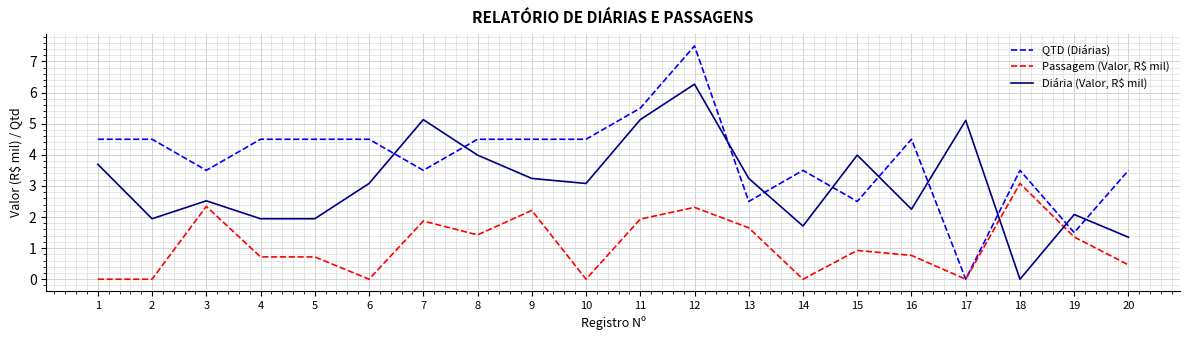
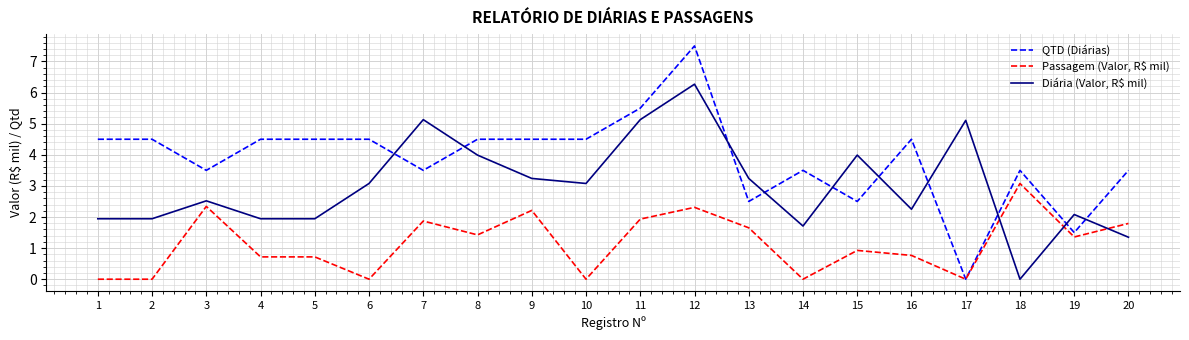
Diária (Valor, R$ mil), 1: 3.7 -> 1.9
Passagem (Valor, R$ mil), 20: 0.5 -> 1.8
